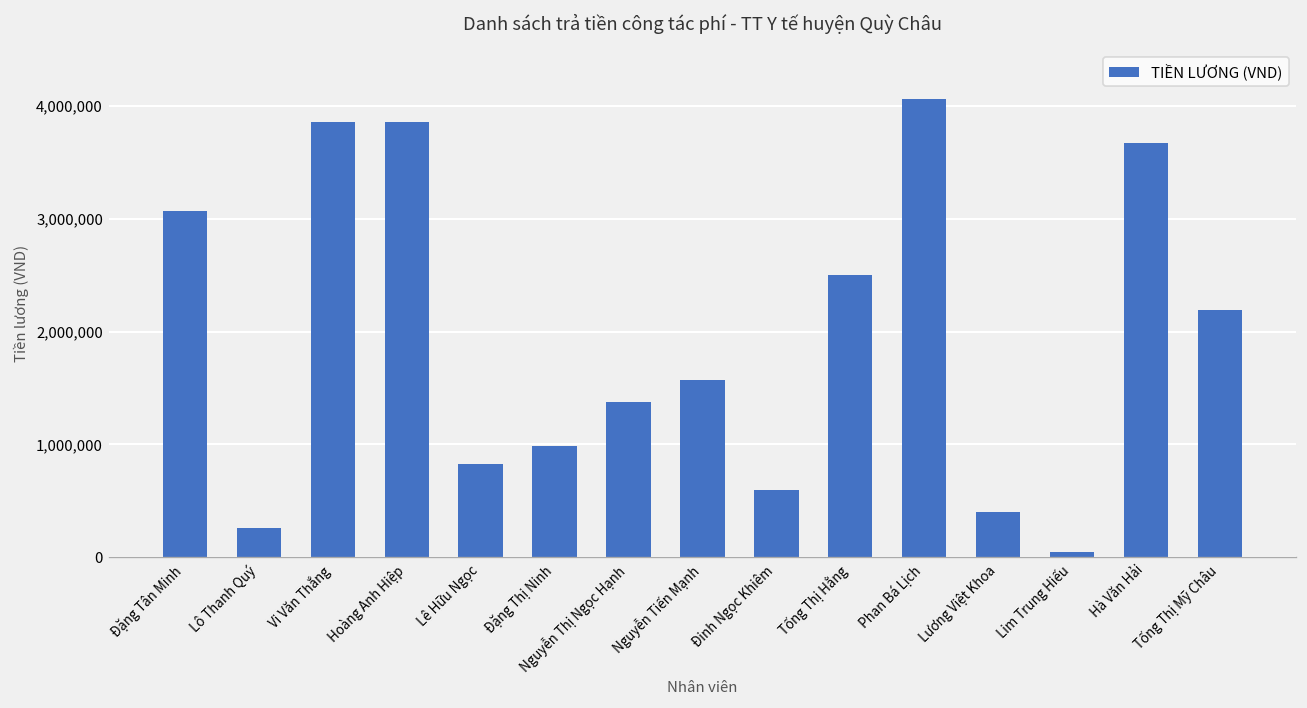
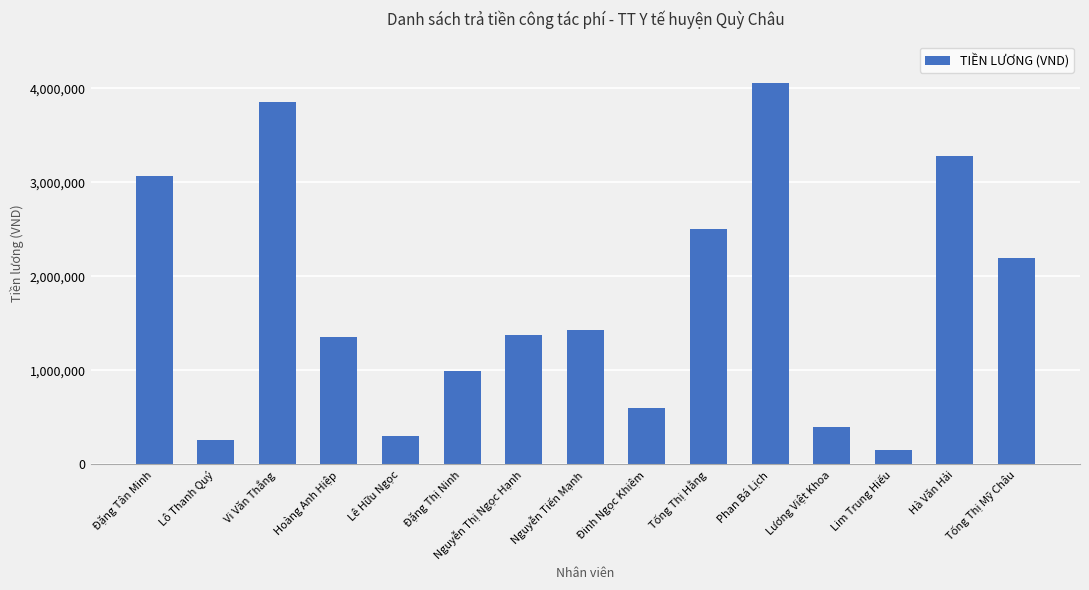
Hoàng Anh Hiệp: 3,900,000 -> 1,400,000
Lê Hữu Ngọc: 800,000 -> 300,000
Nguyễn Tiến Mạnh: 1,600,000 -> 1,400,000
Lim Trung Hiếu: 0 -> 200,000
Hà Văn Hải: 3,700,000 -> 3,300,000
